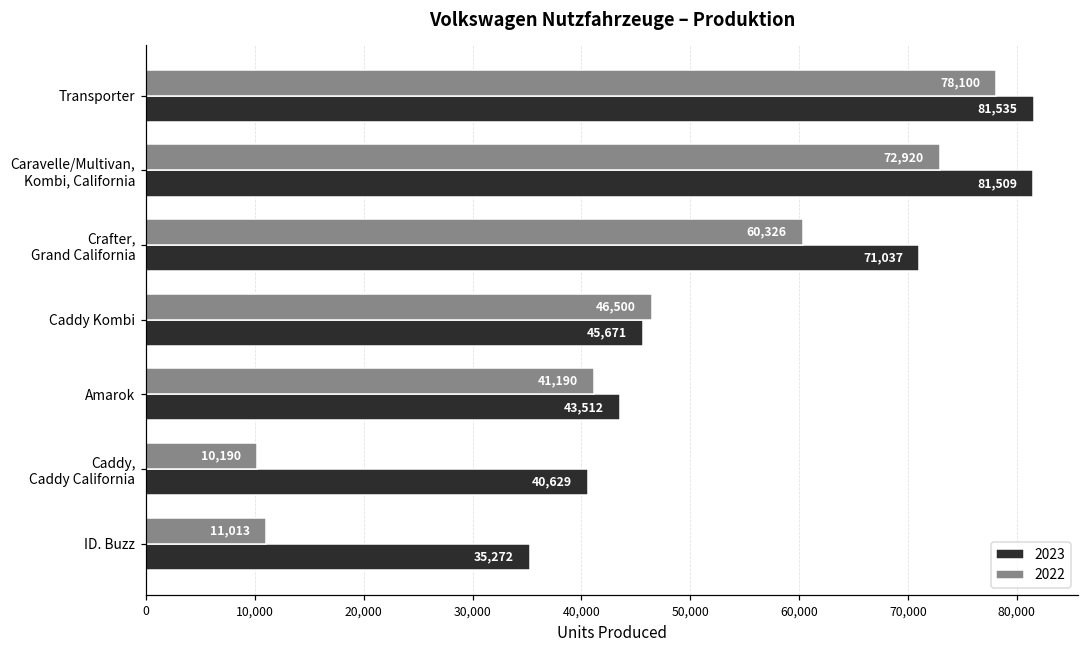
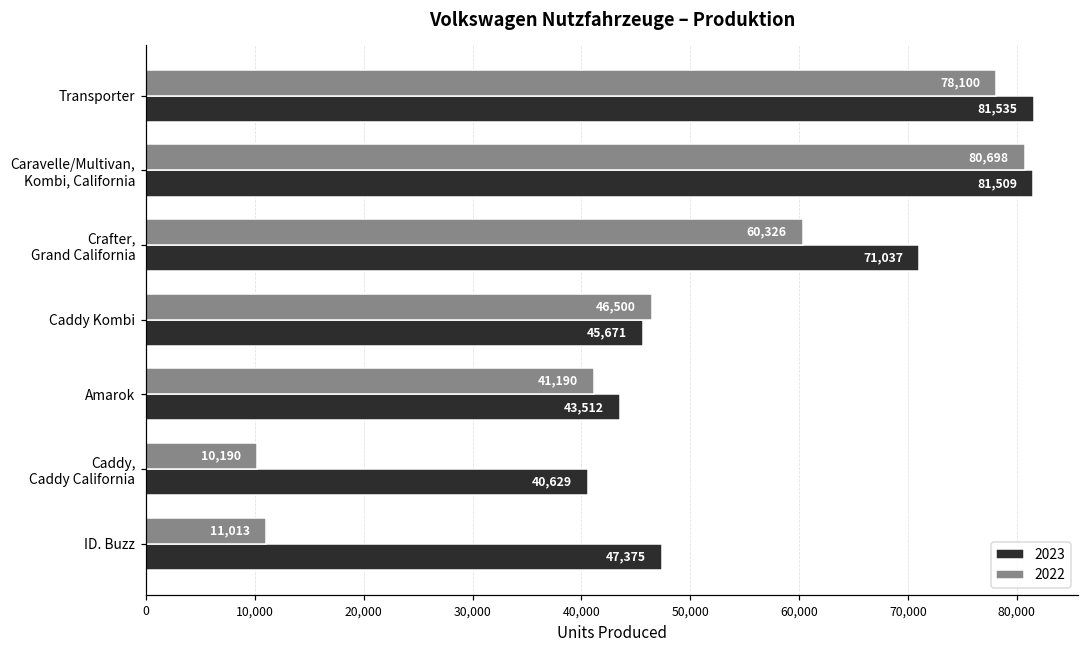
2022, Caravelle/Multivan, Kombi, California: 72,920 -> 80,698
2023, ID. Buzz: 35,272 -> 47,375
